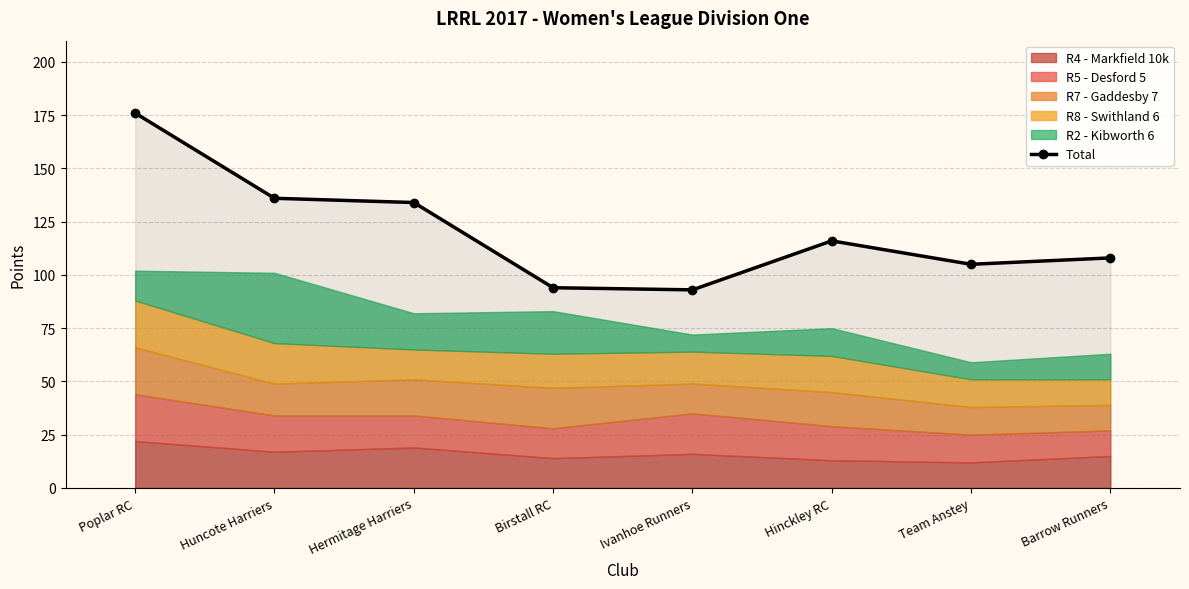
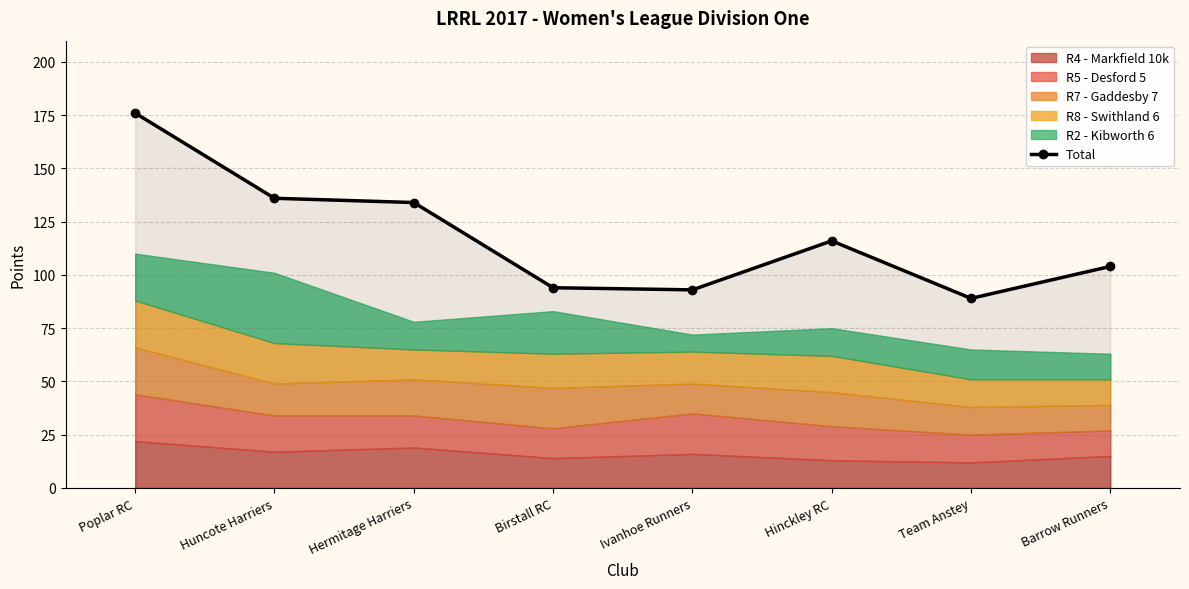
R2 - Kibworth 6, Poplar RC: 14 -> 22
R2 - Kibworth 6, Hermitage Harriers: 17 -> 13
Total, Team Anstey: 105 -> 89
R2 - Kibworth 6, Team Anstey: 8 -> 14
Total, Barrow Runners: 108 -> 104
